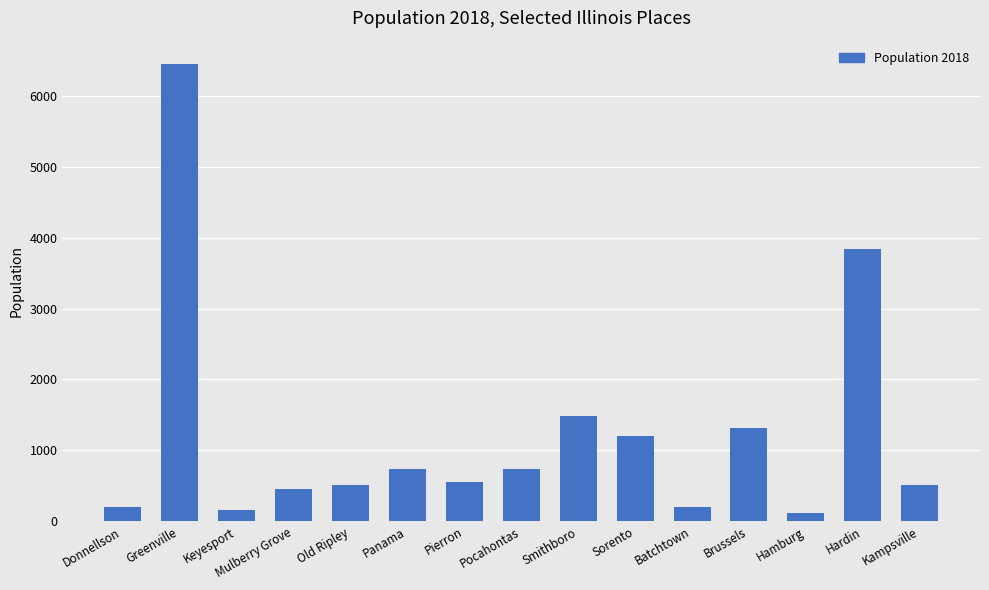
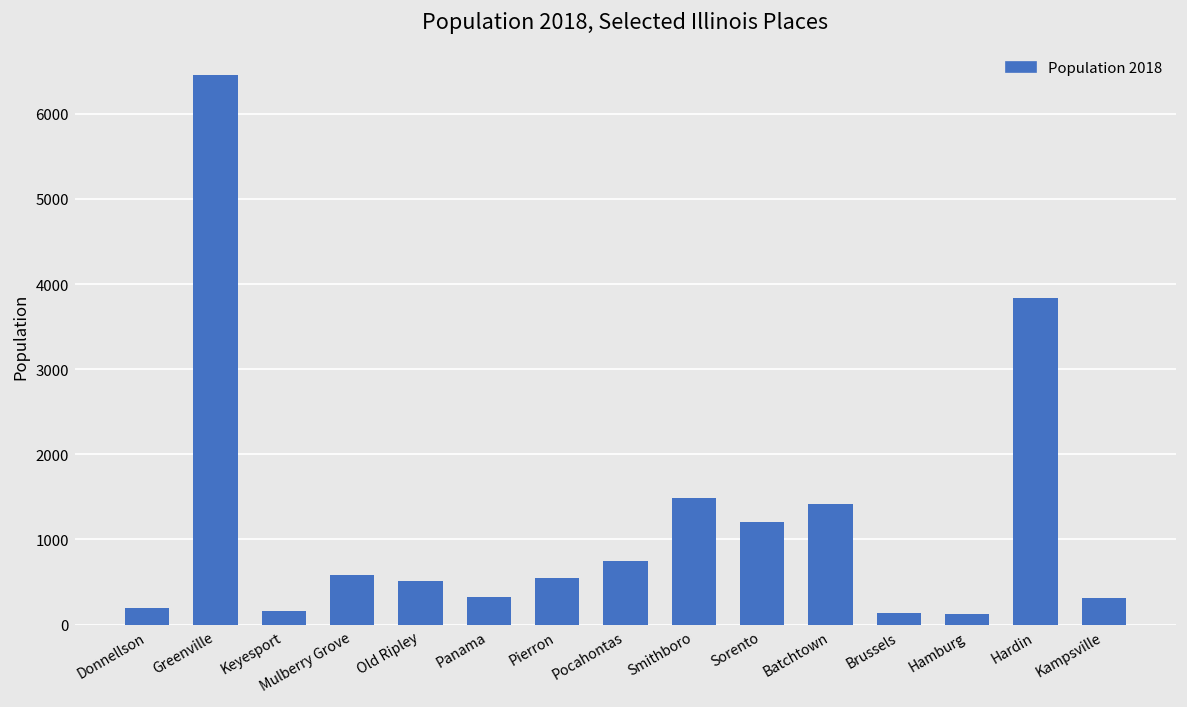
Mulberry Grove: 500 -> 600
Panama: 700 -> 300
Batchtown: 200 -> 1400
Brussels: 1300 -> 100
Kampsville: 500 -> 300
